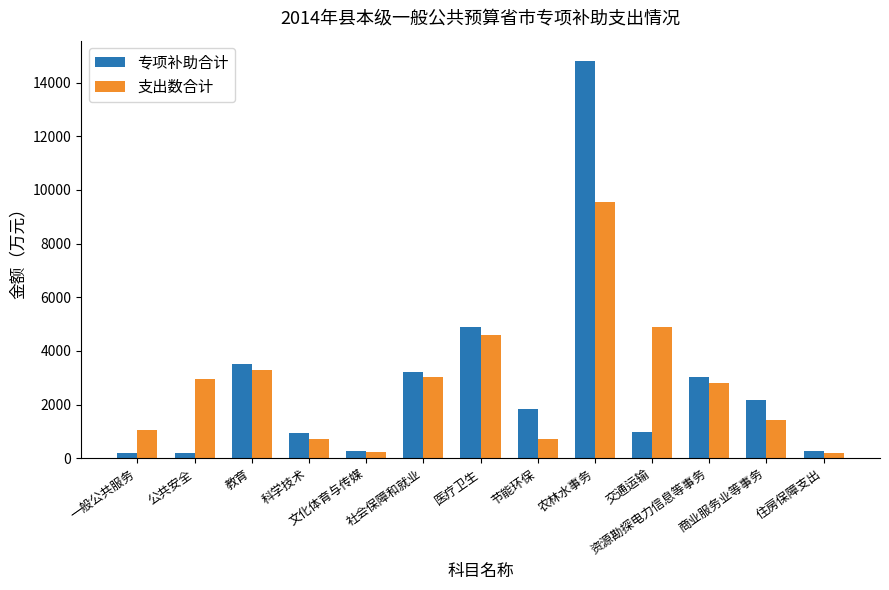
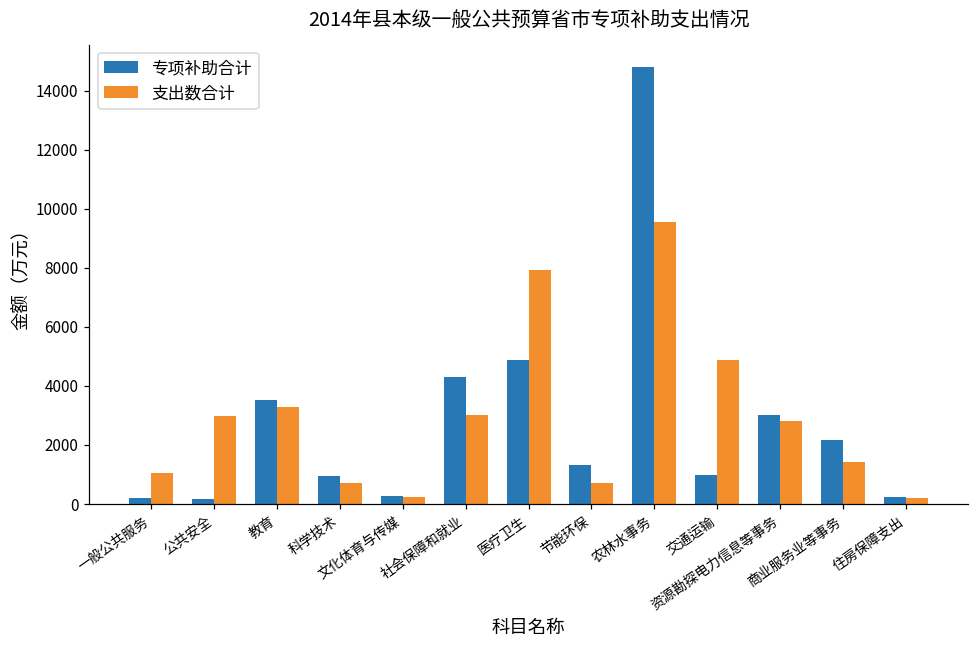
专项补助合计, 社会保障和就业: 3200 -> 4300
支出数合计, 医疗卫生: 4600 -> 7900
专项补助合计, 节能环保: 1800 -> 1300
